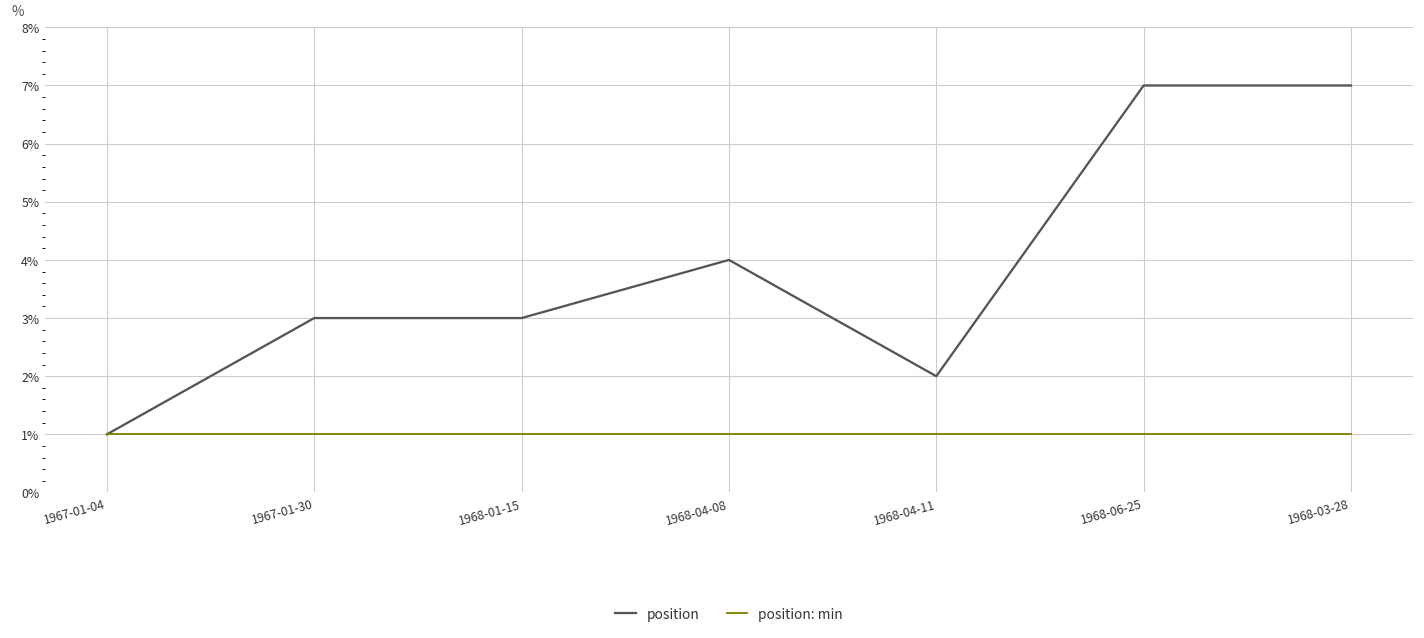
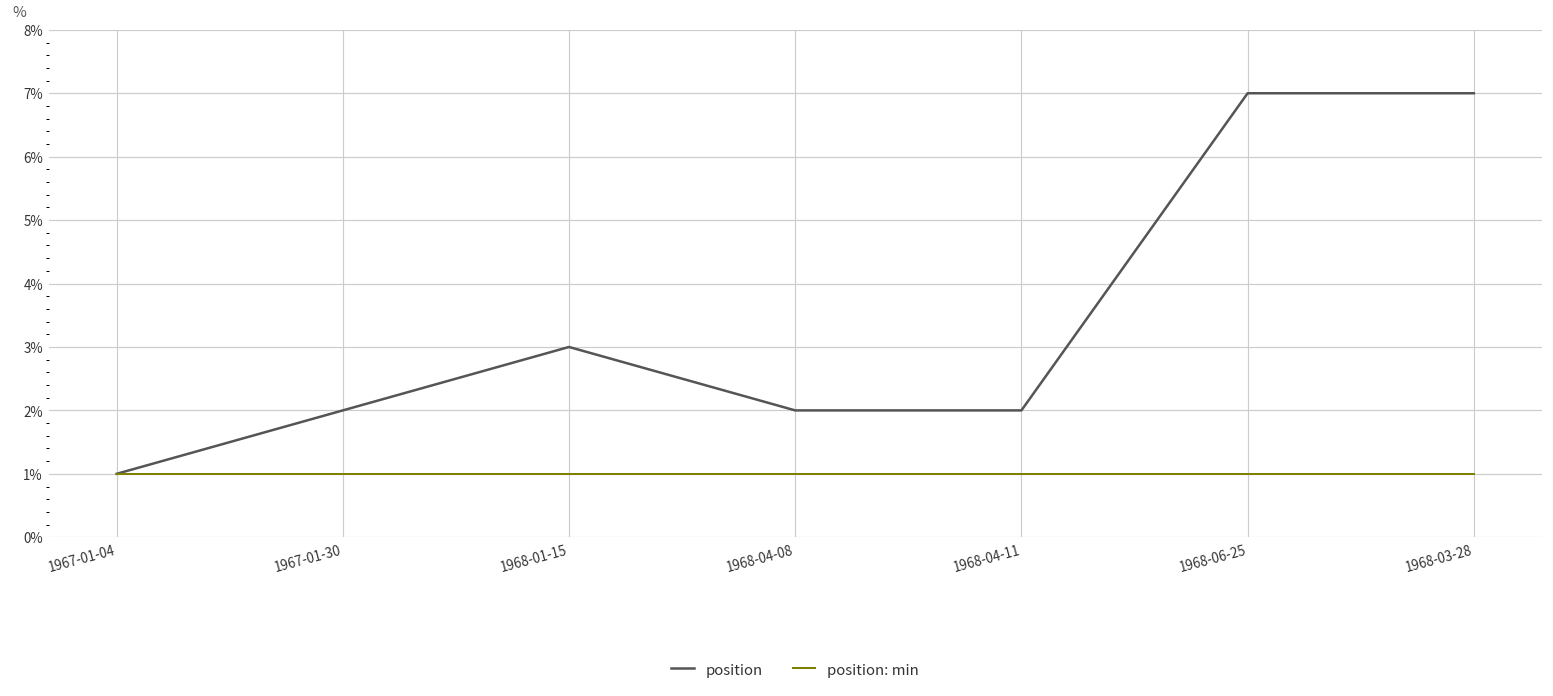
position, 1967-01-30: 3% -> 2%
position, 1968-04-08: 4% -> 2%
